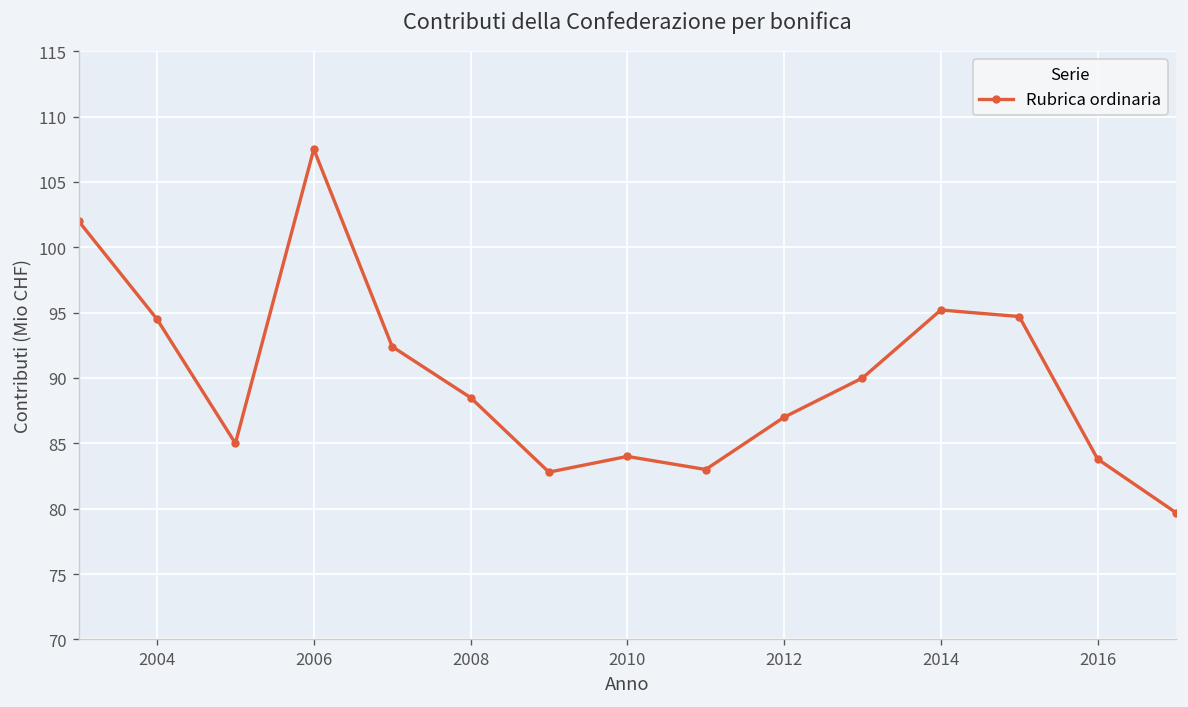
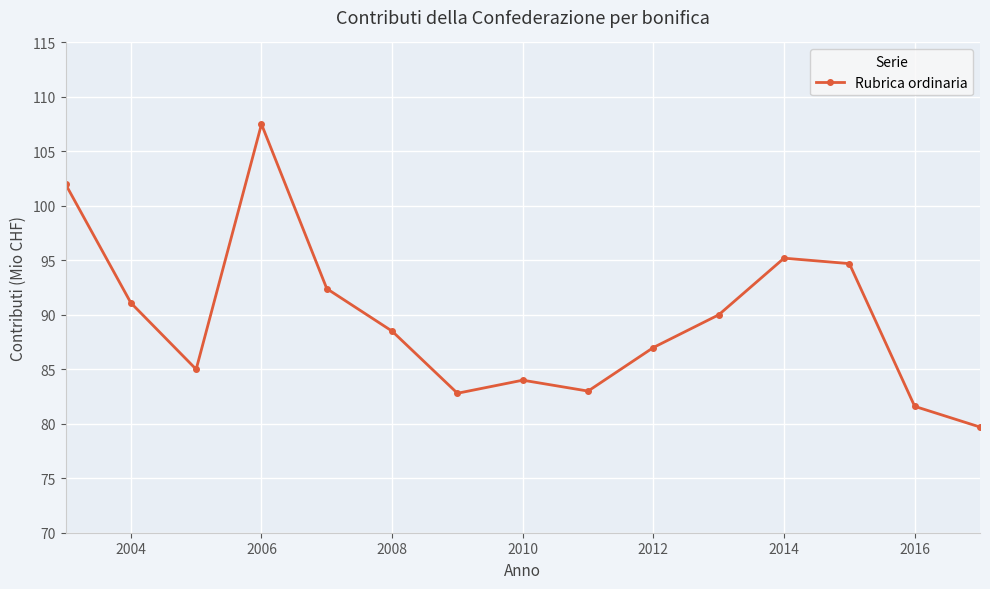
2004: 94.5 -> 91.1
2016: 83.8 -> 81.6
